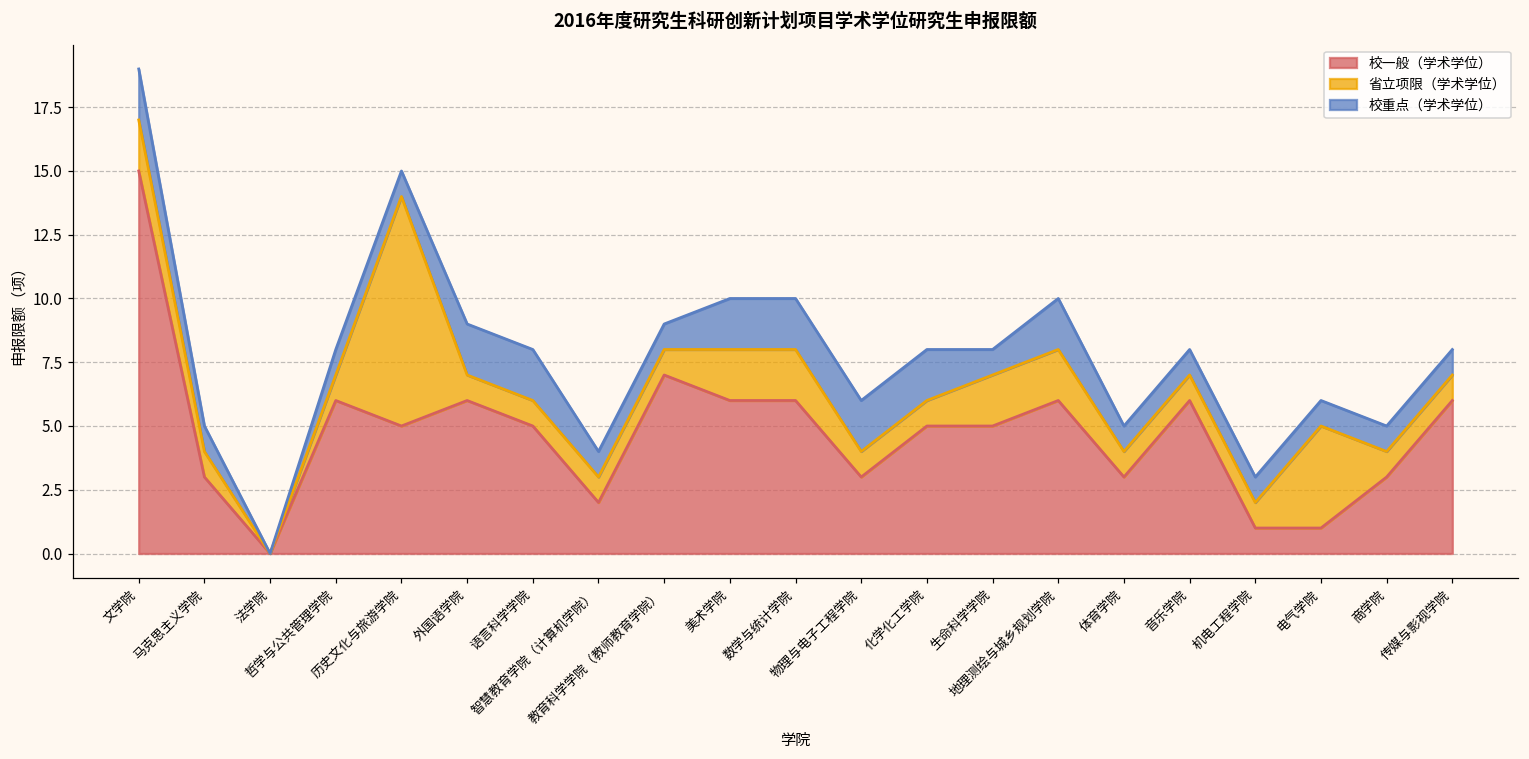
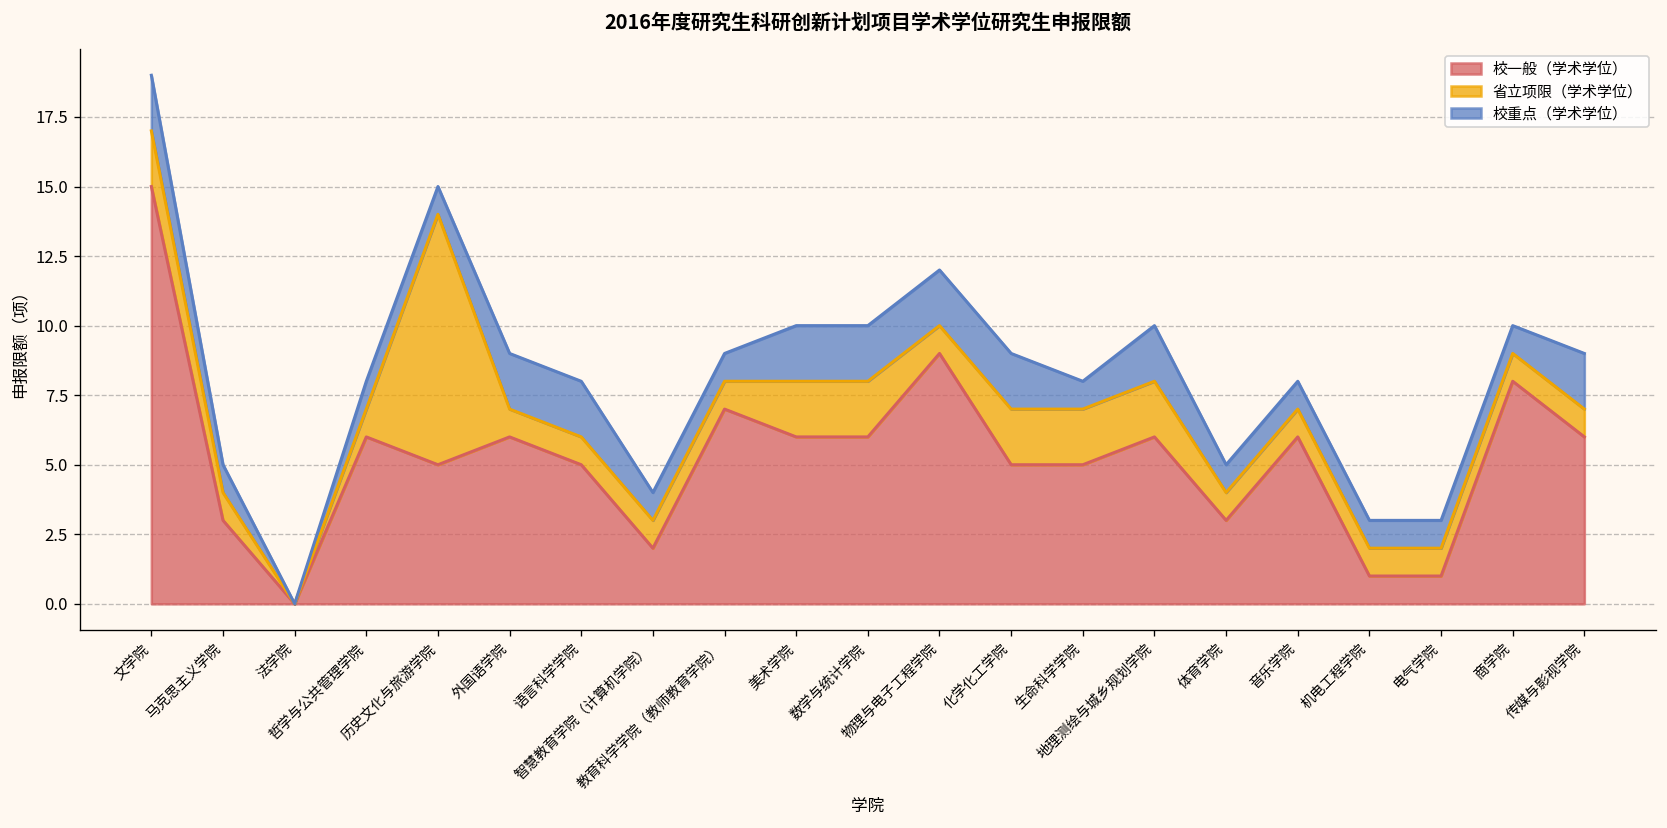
校一般（学术学位）, 物理与电子工程学院: 3 -> 9
省立项限（学术学位）, 化学化工学院: 1 -> 2
省立项限（学术学位）, 电气学院: 4 -> 1
校一般（学术学位）, 商学院: 3 -> 8
校重点（学术学位）, 传媒与影视学院: 1 -> 2
